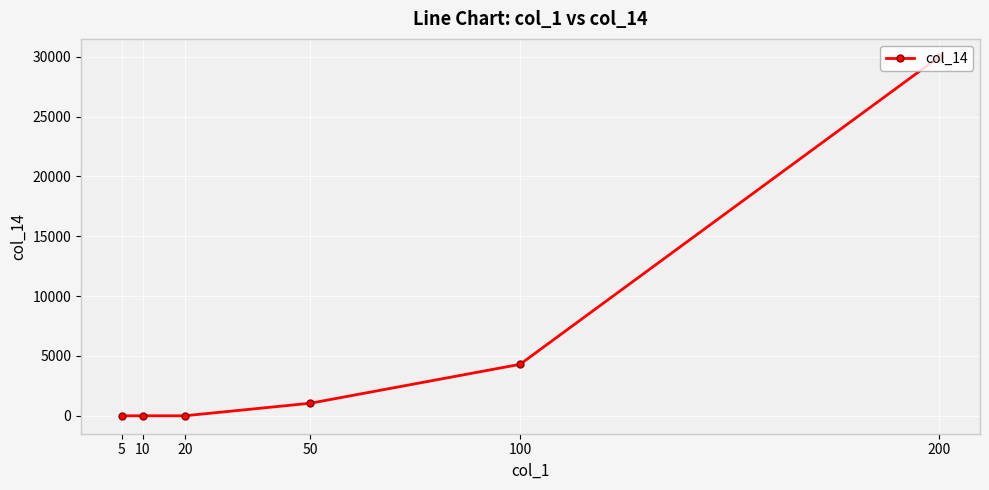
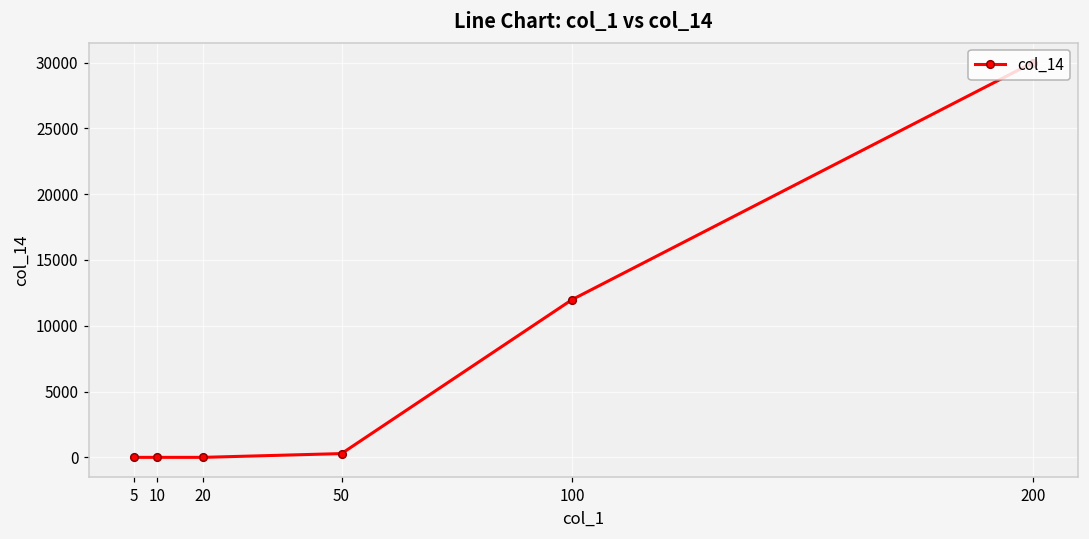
50: 1100 -> 300
100: 4300 -> 12000
